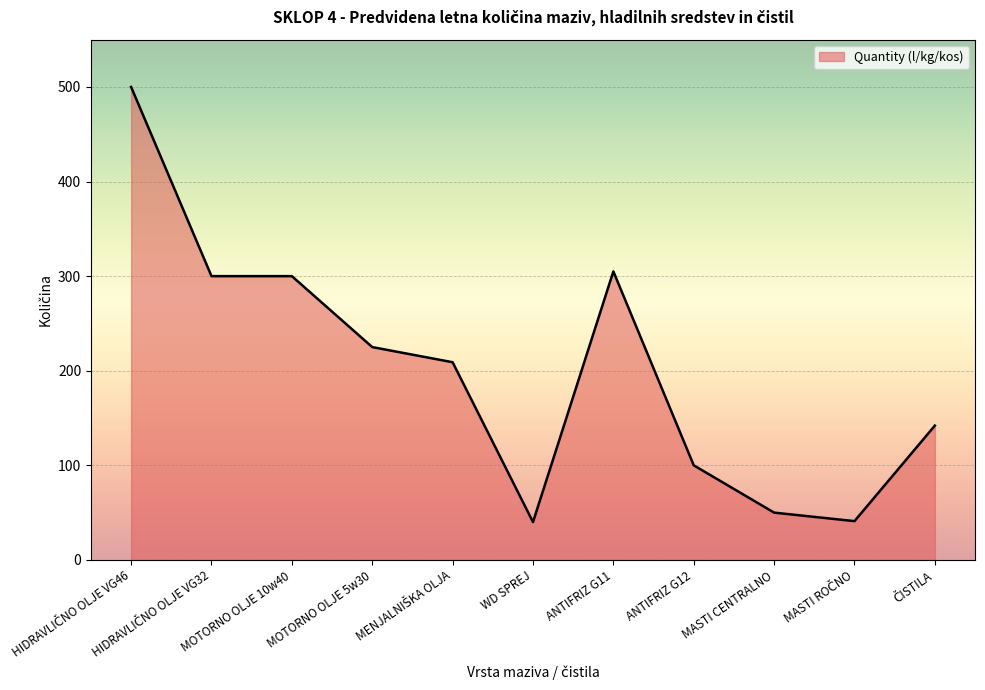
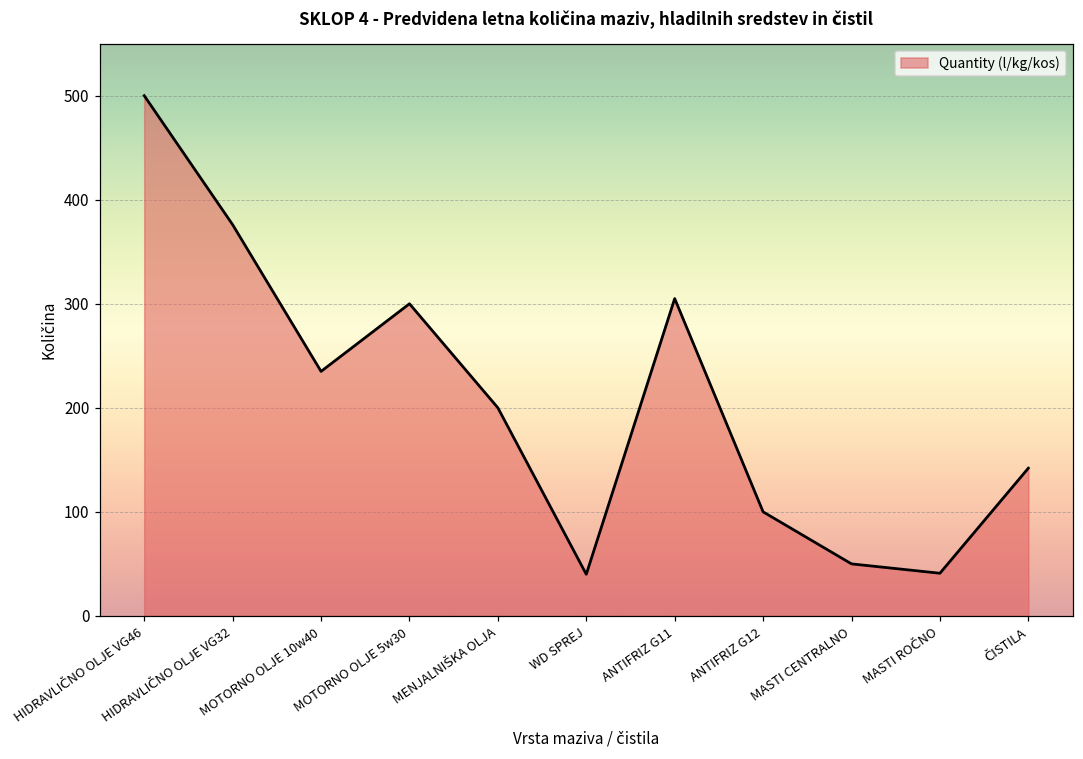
HIDRAVLIČNO OLJE VG32: 300 -> 380
MOTORNO OLJE 10w40: 300 -> 240
MOTORNO OLJE 5w30: 230 -> 300
MENJALNIŠKA OLJA: 210 -> 200
